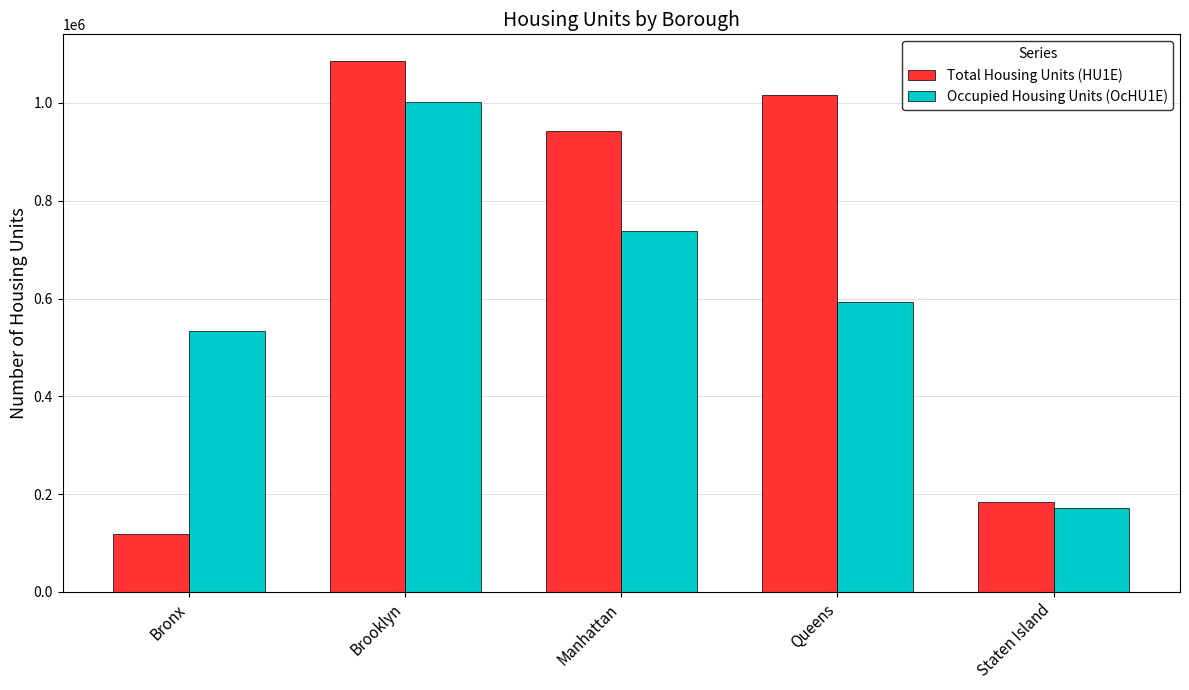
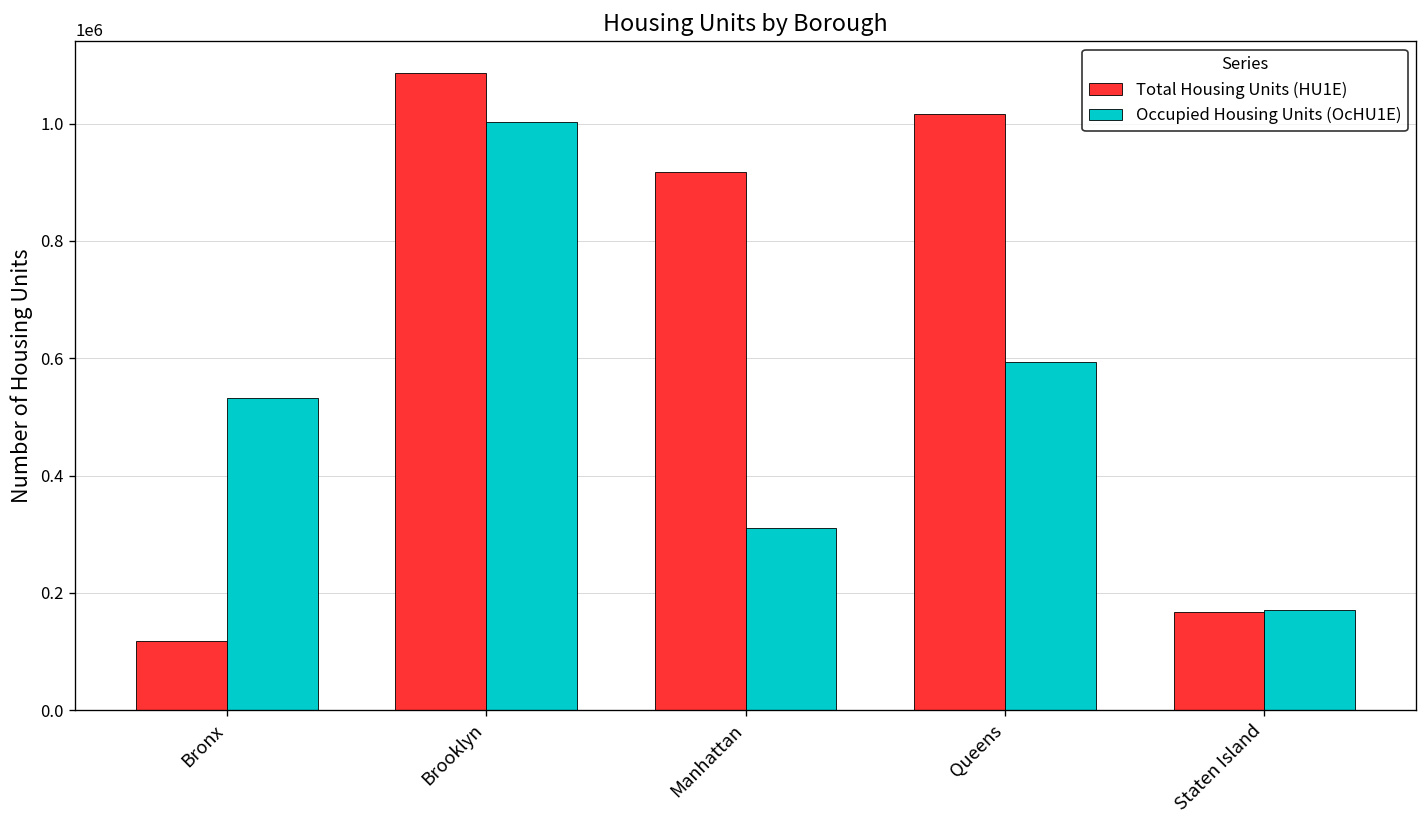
Total Housing Units (HU1E), Manhattan: 940000 -> 920000
Occupied Housing Units (OcHU1E), Manhattan: 740000 -> 310000
Total Housing Units (HU1E), Staten Island: 180000 -> 170000
